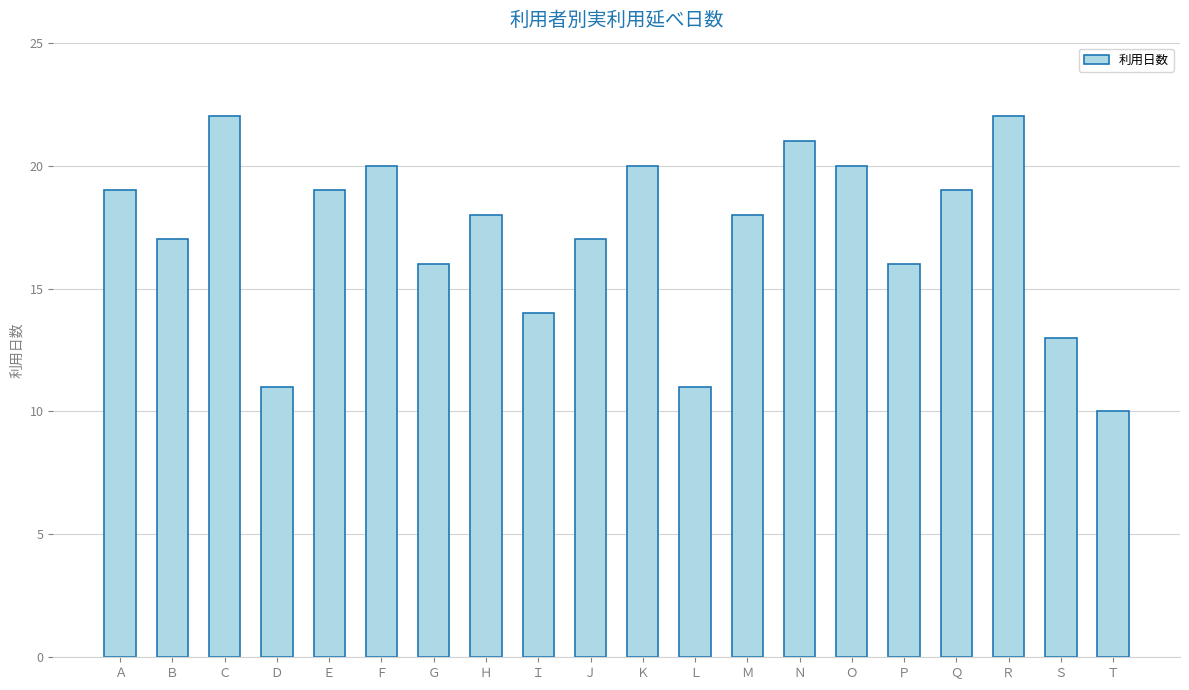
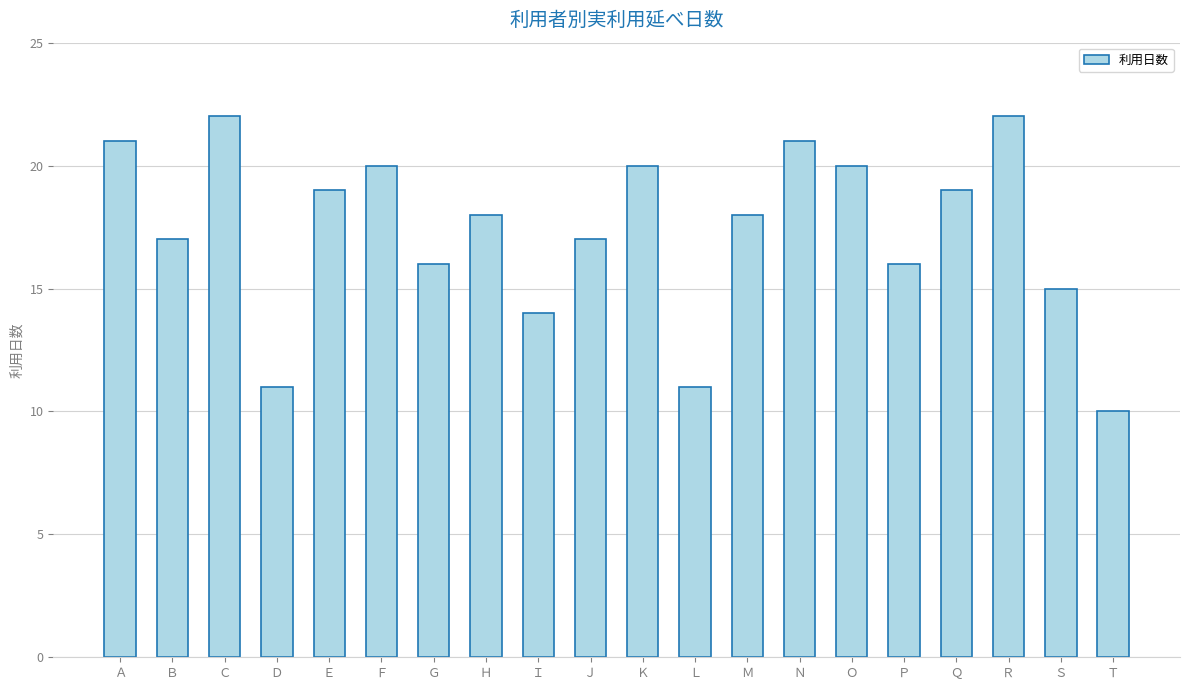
Ａ: 19 -> 21
Ｓ: 13 -> 15
